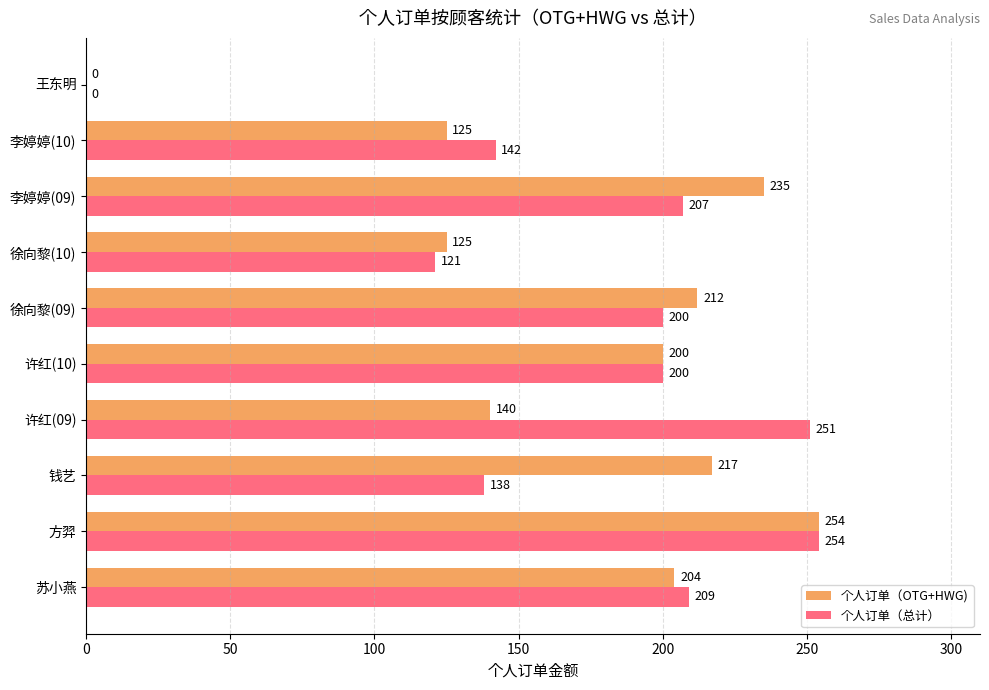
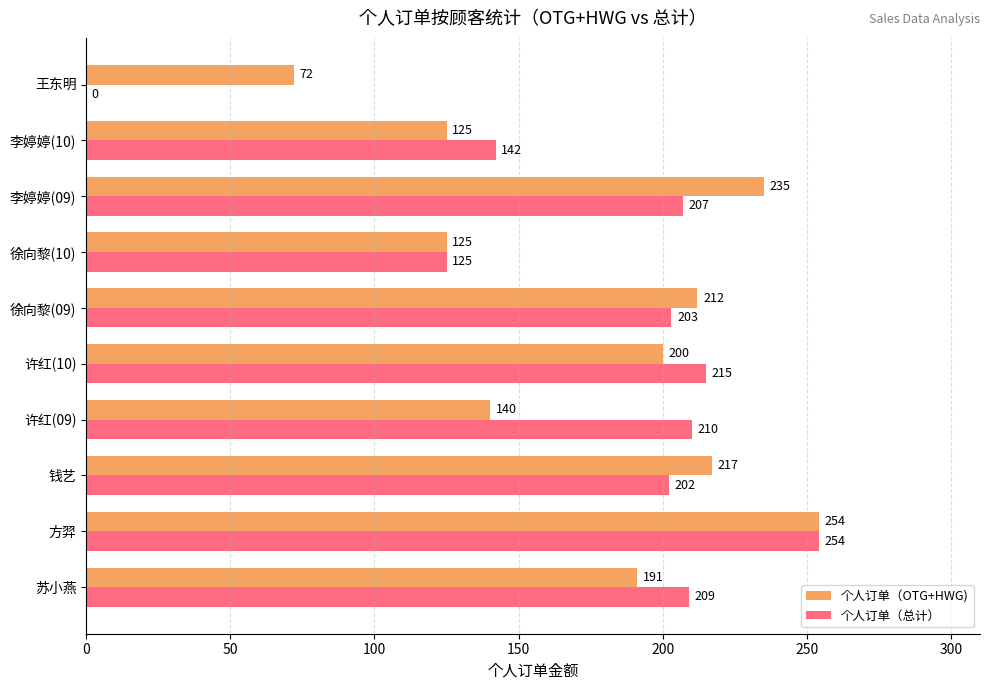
个人订单（OTG+HWG), 王东明: 0 -> 72
个人订单（总计）, 徐向黎(10): 121 -> 125
个人订单（总计）, 徐向黎(09): 200 -> 203
个人订单（总计）, 许红(10): 200 -> 215
个人订单（总计）, 许红(09): 251 -> 210
个人订单（总计）, 钱艺: 138 -> 202
个人订单（OTG+HWG), 苏小燕: 204 -> 191
